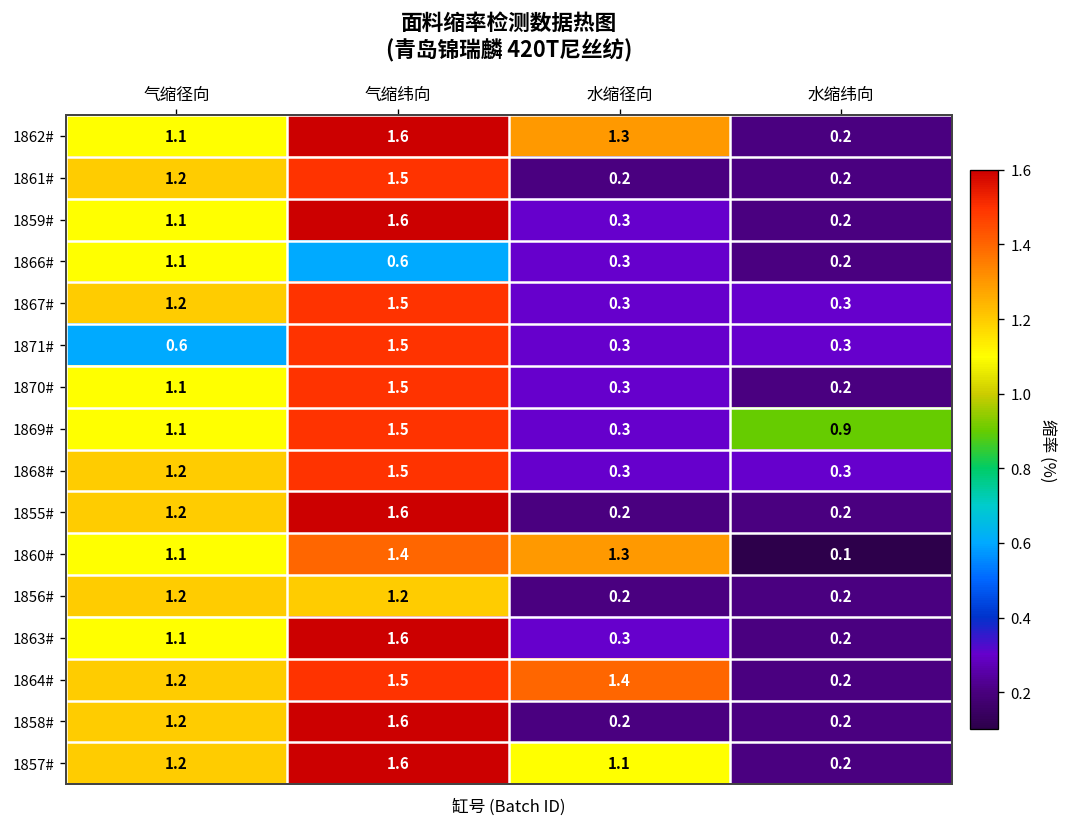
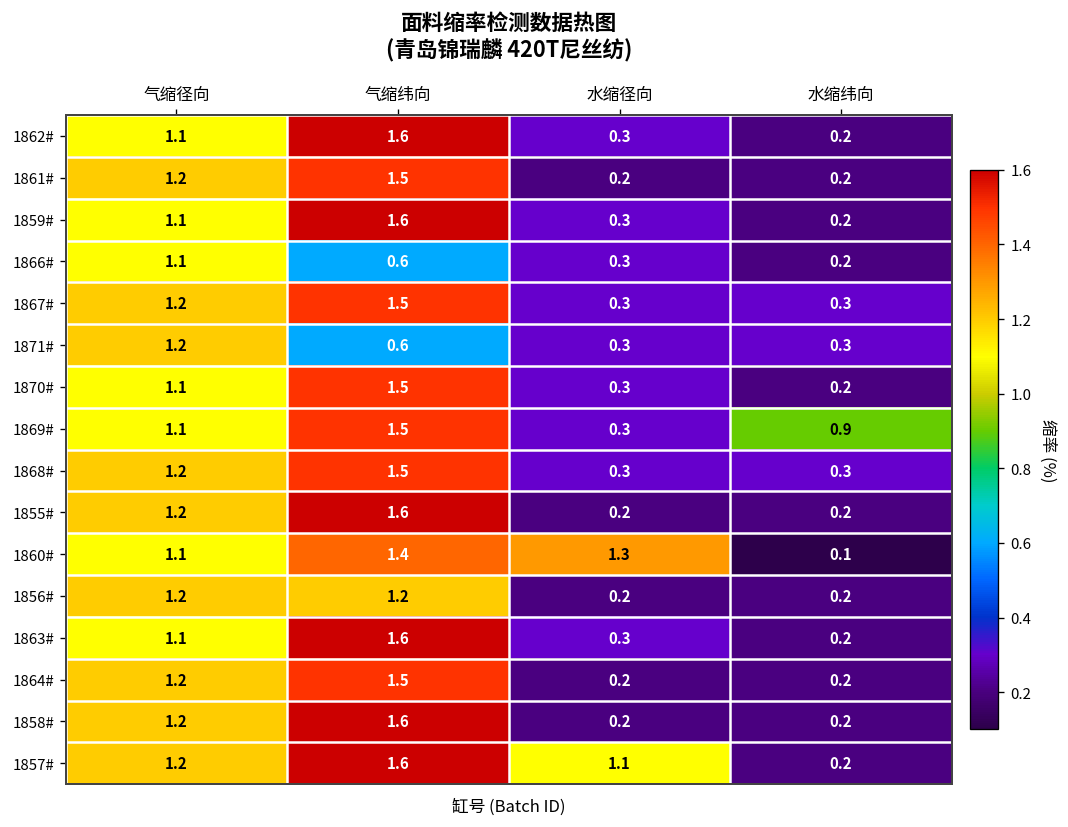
1862#, 水缩径向: 1.3 -> 0.3
1871#, 气缩径向: 0.6 -> 1.2
1871#, 气缩纬向: 1.5 -> 0.6
1864#, 水缩径向: 1.4 -> 0.2
